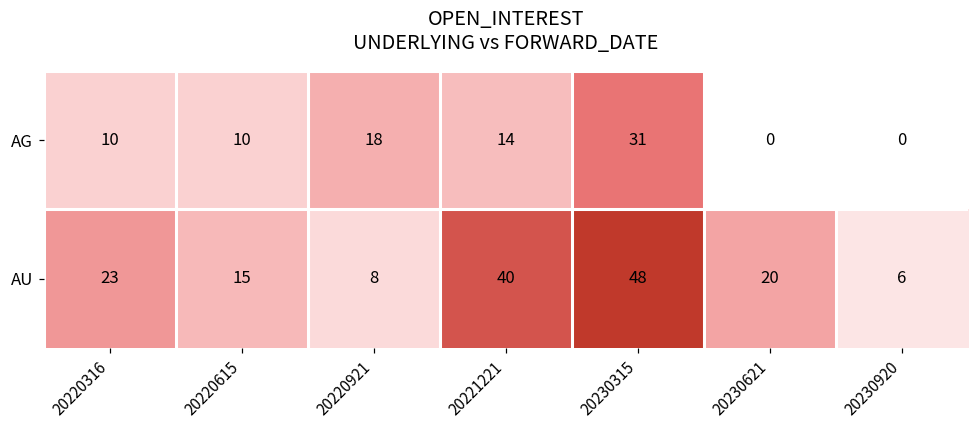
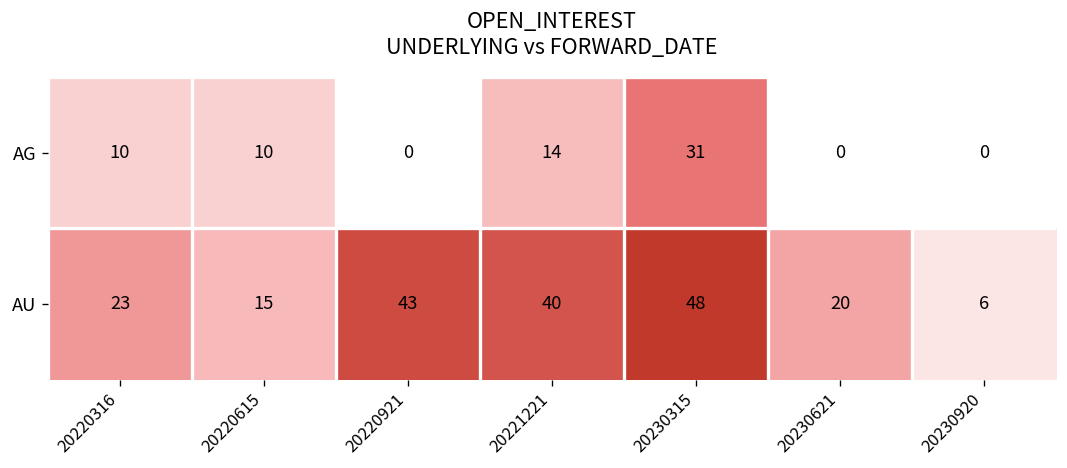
AG, 20220921: 18 -> 0
AU, 20220921: 8 -> 43
